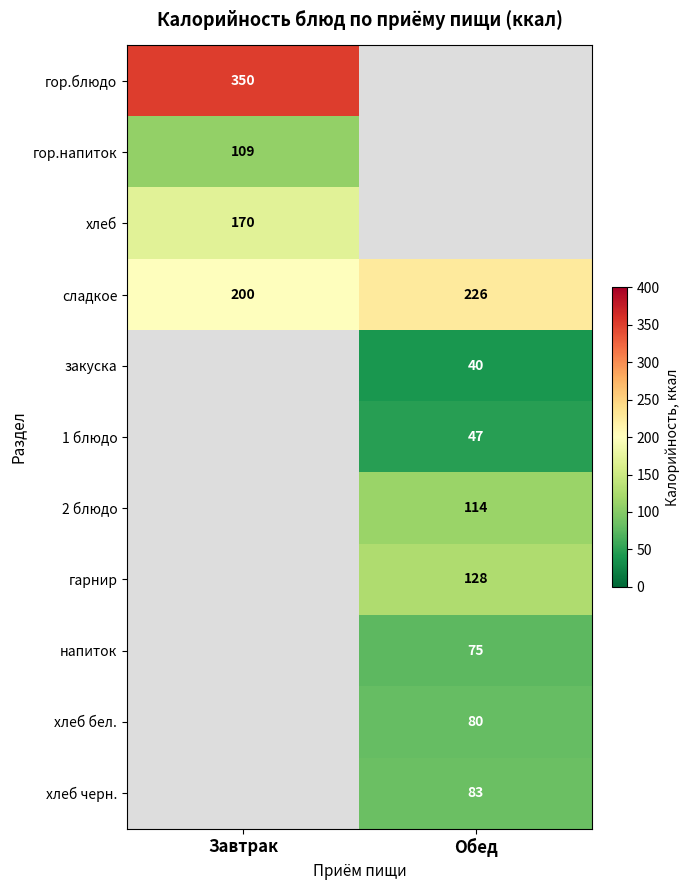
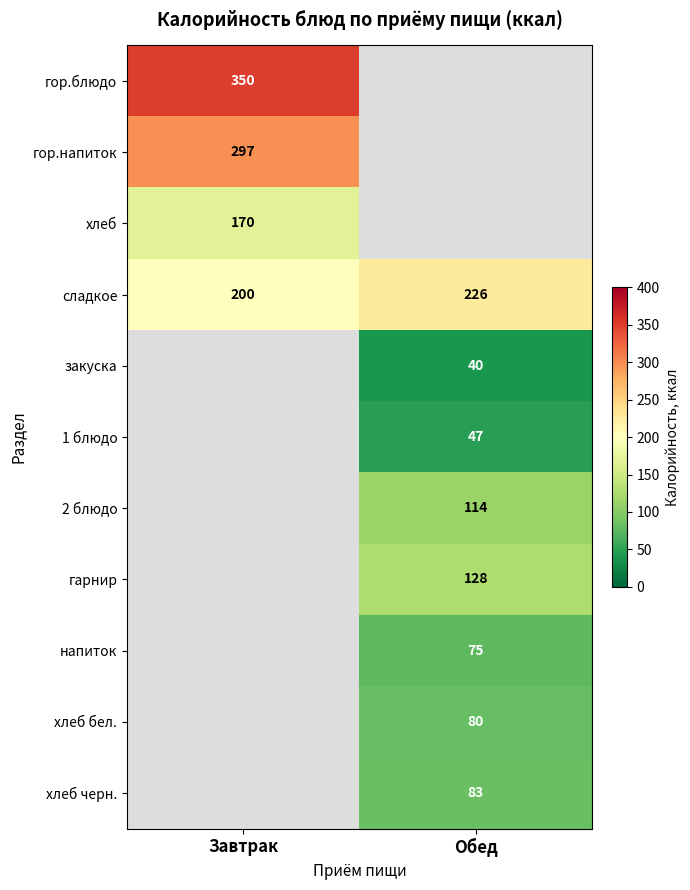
гор.напиток, Завтрак: 109 -> 297
